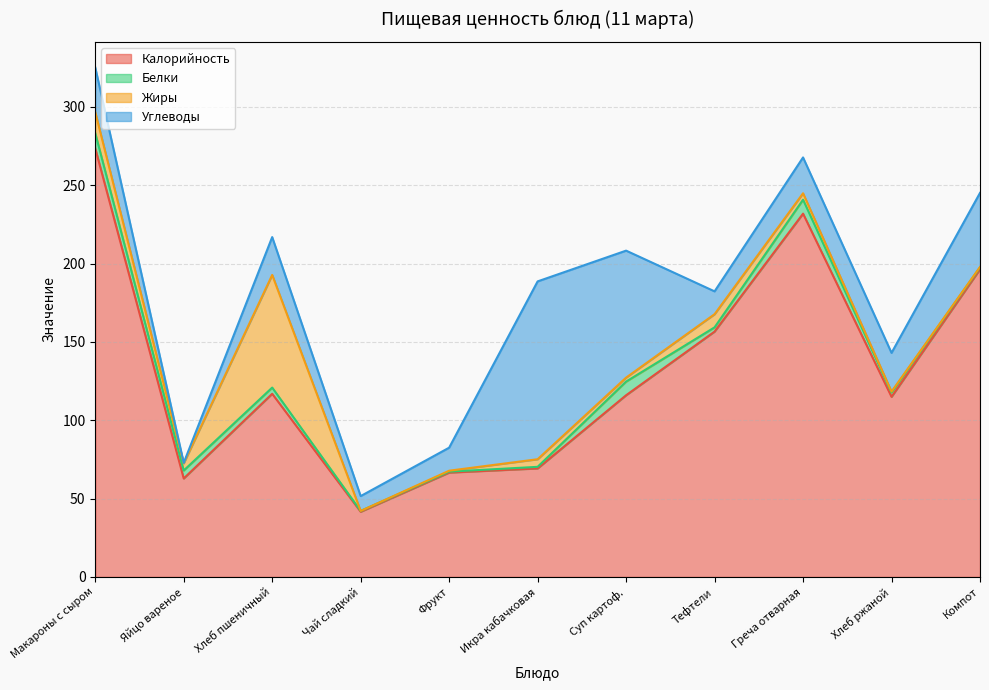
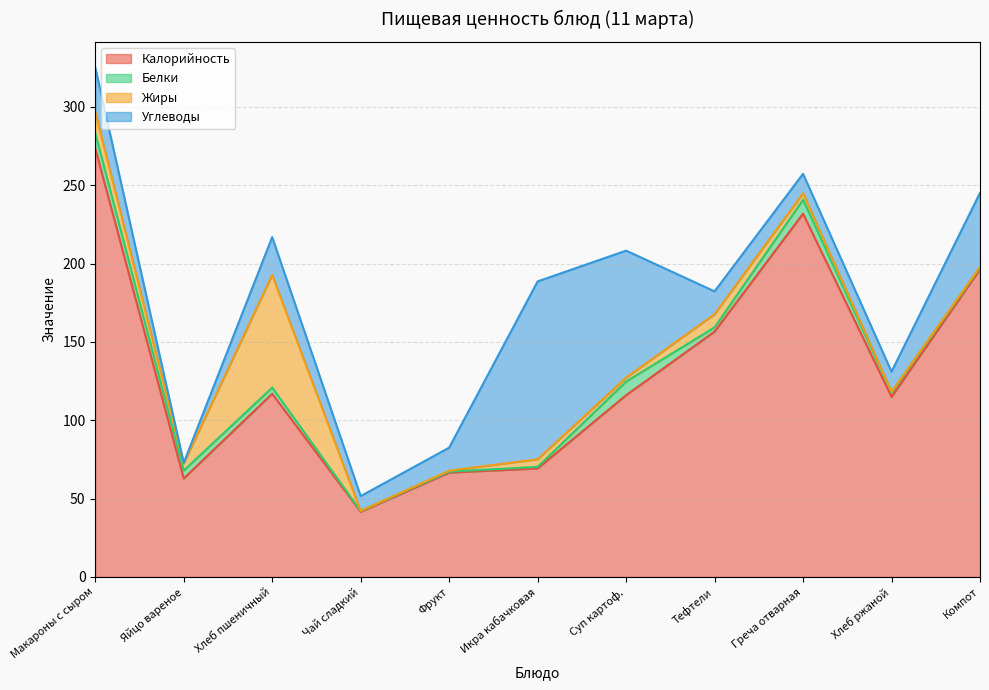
Углеводы, Греча отварная: 23 -> 12
Углеводы, Хлеб ржаной: 25 -> 13
